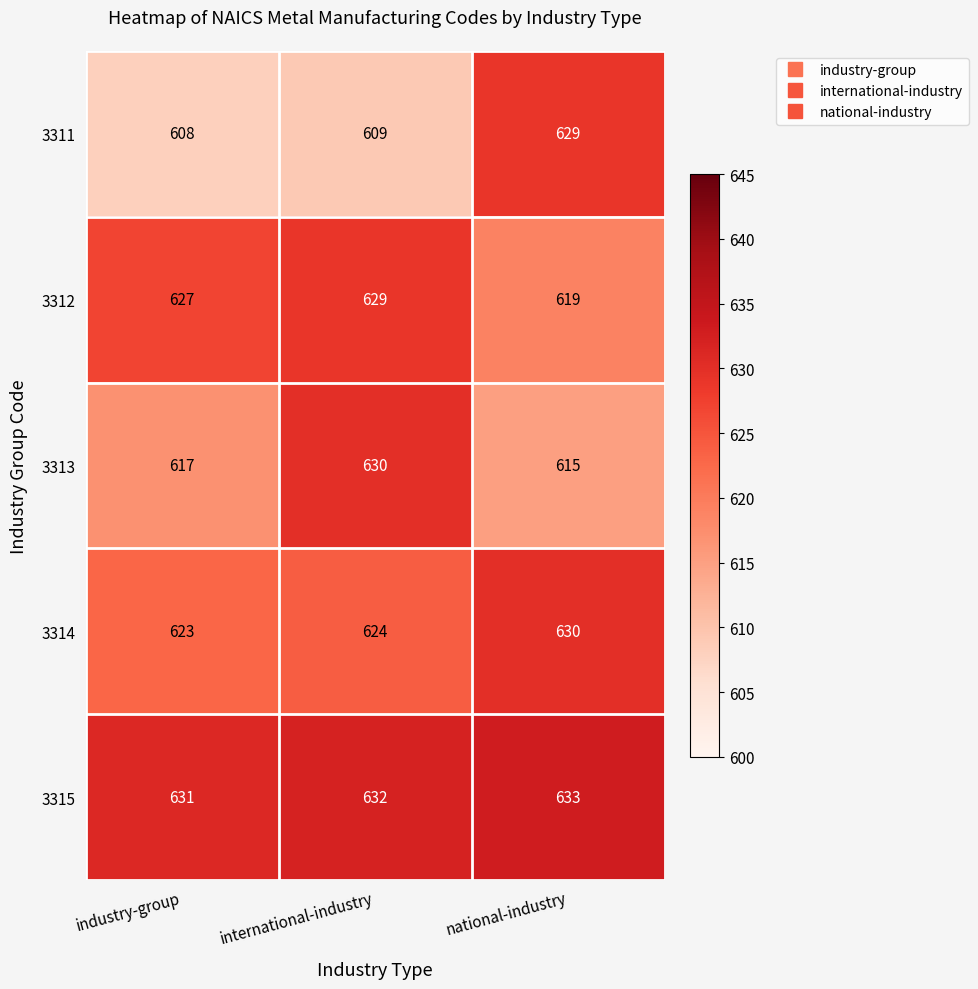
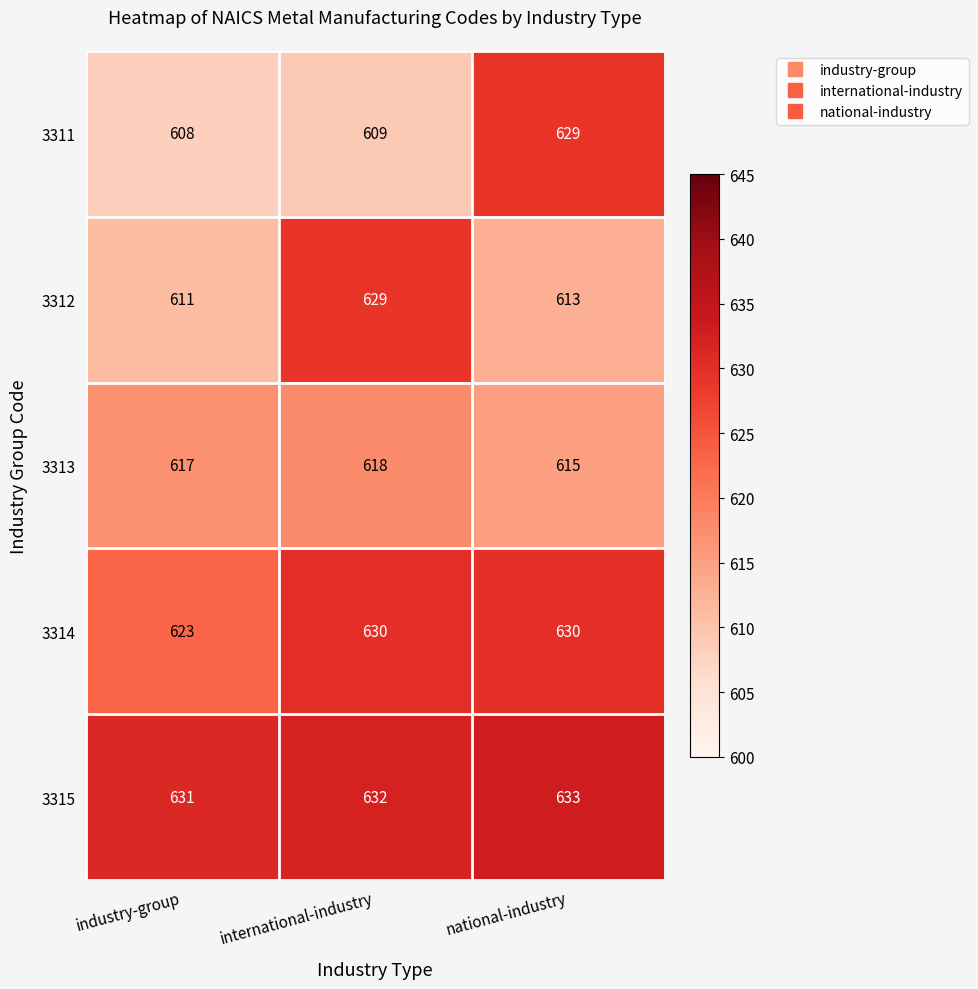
3312, industry-group: 627 -> 611
3312, national-industry: 619 -> 613
3313, international-industry: 630 -> 618
3314, international-industry: 624 -> 630
